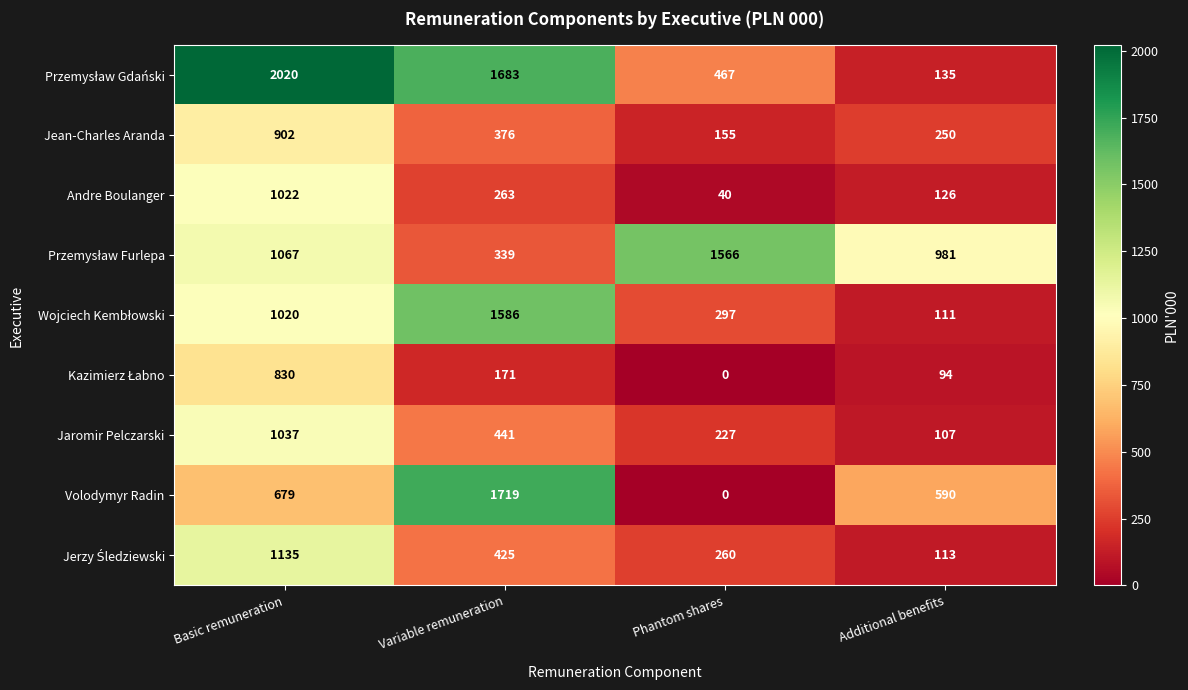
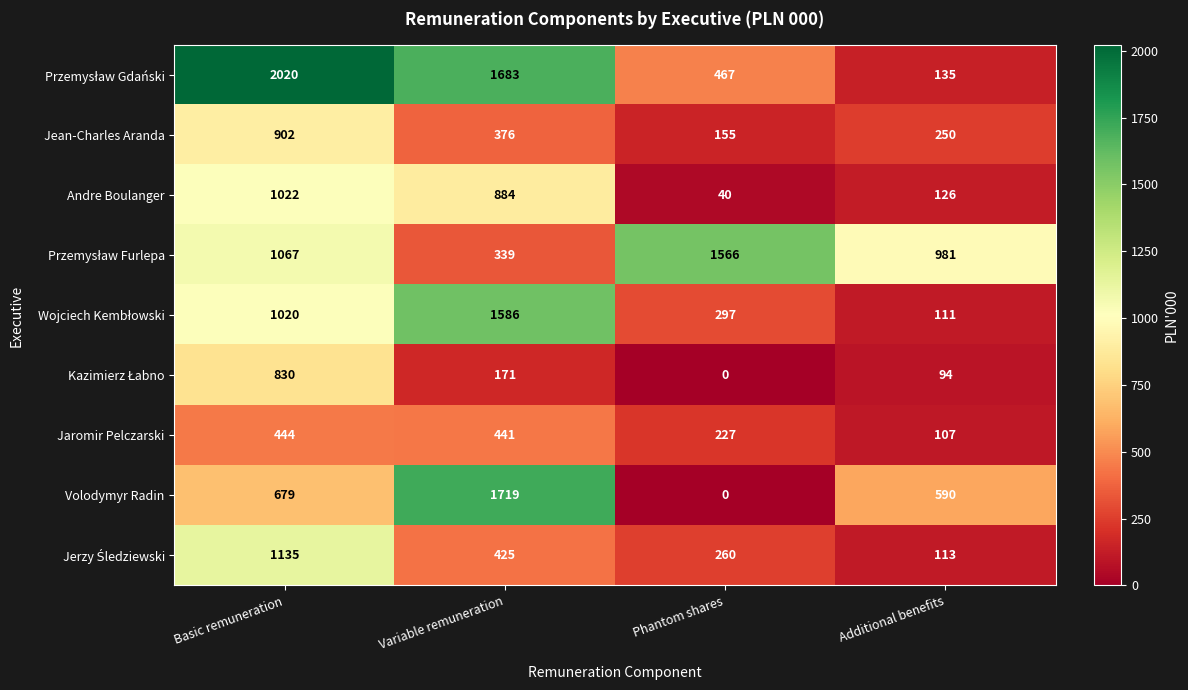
Andre Boulanger, Variable remuneration: 263 -> 884
Jaromir Pelczarski, Basic remuneration: 1037 -> 444
